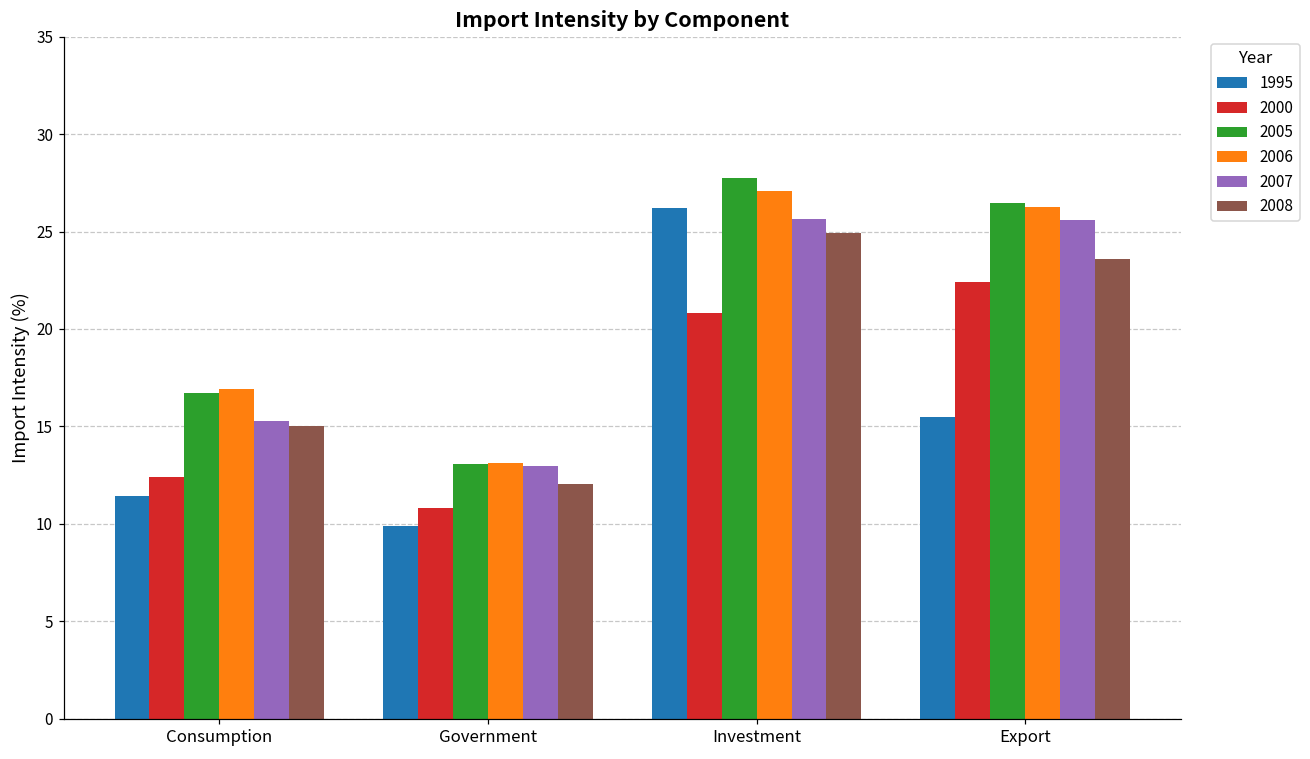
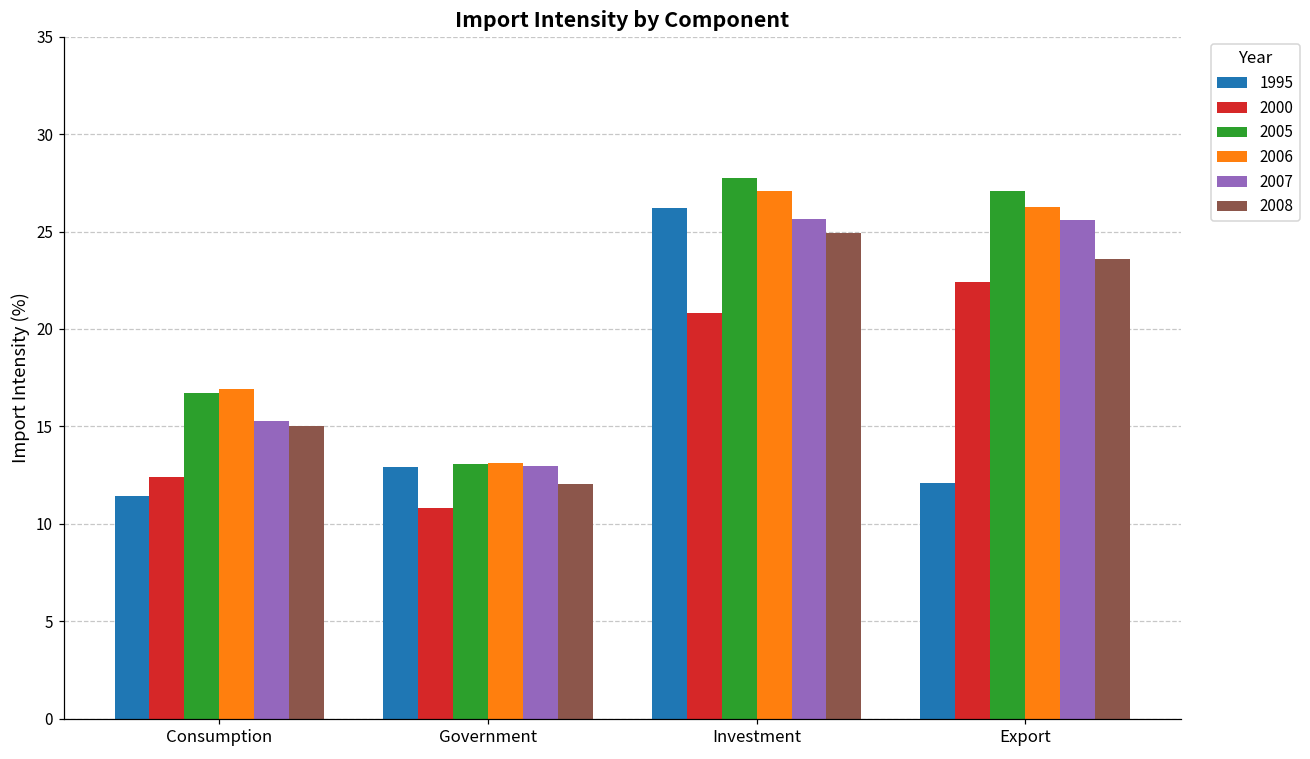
1995, Government: 9.9 -> 12.9
1995, Export: 15.5 -> 12.1
2005, Export: 26.5 -> 27.1
